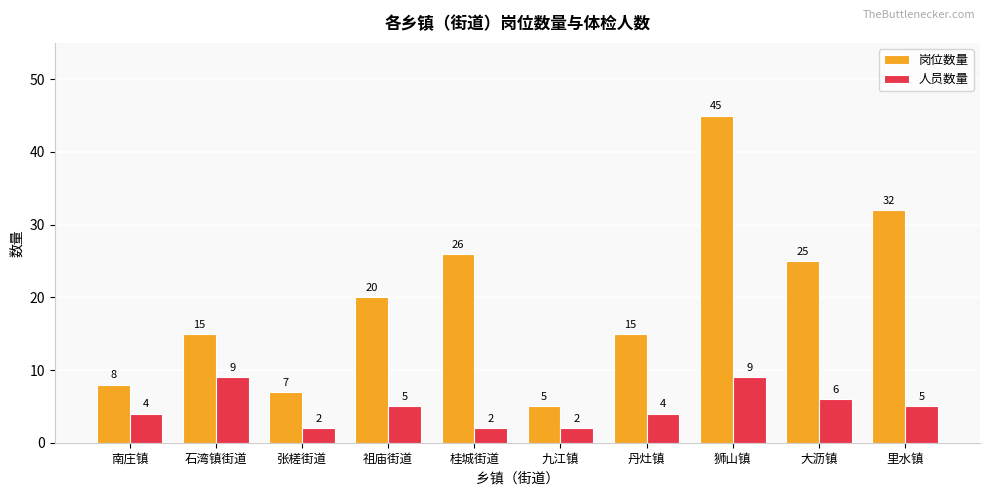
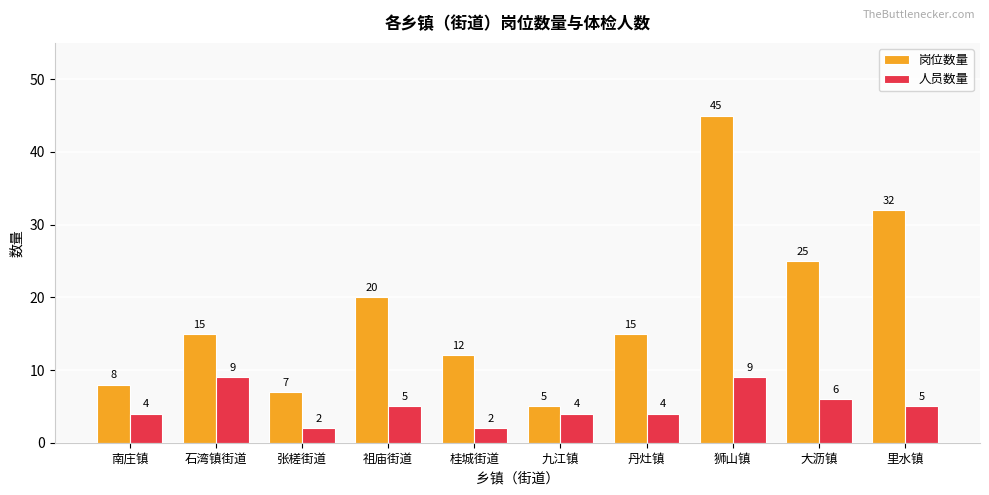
岗位数量, 桂城街道: 26 -> 12
人员数量, 九江镇: 2 -> 4
